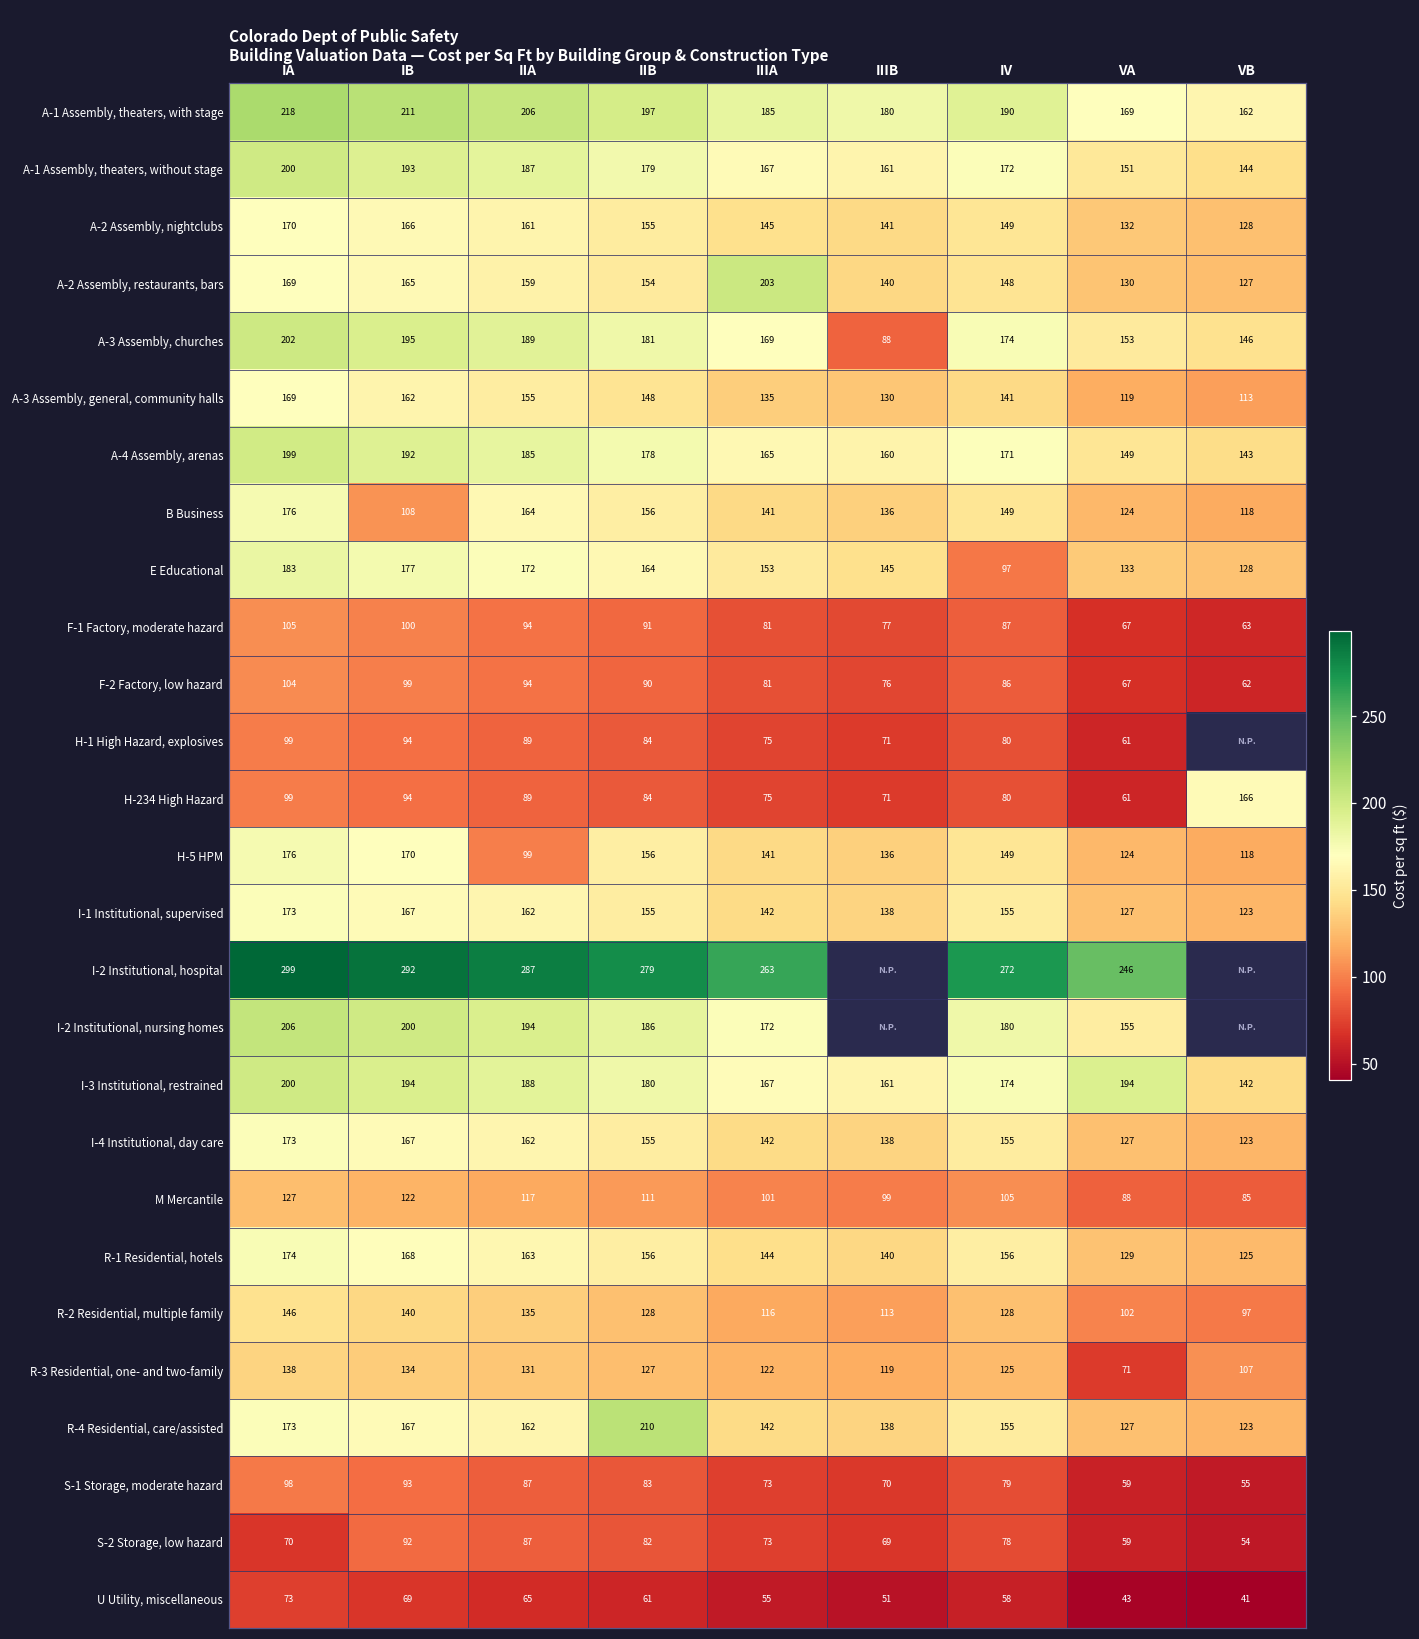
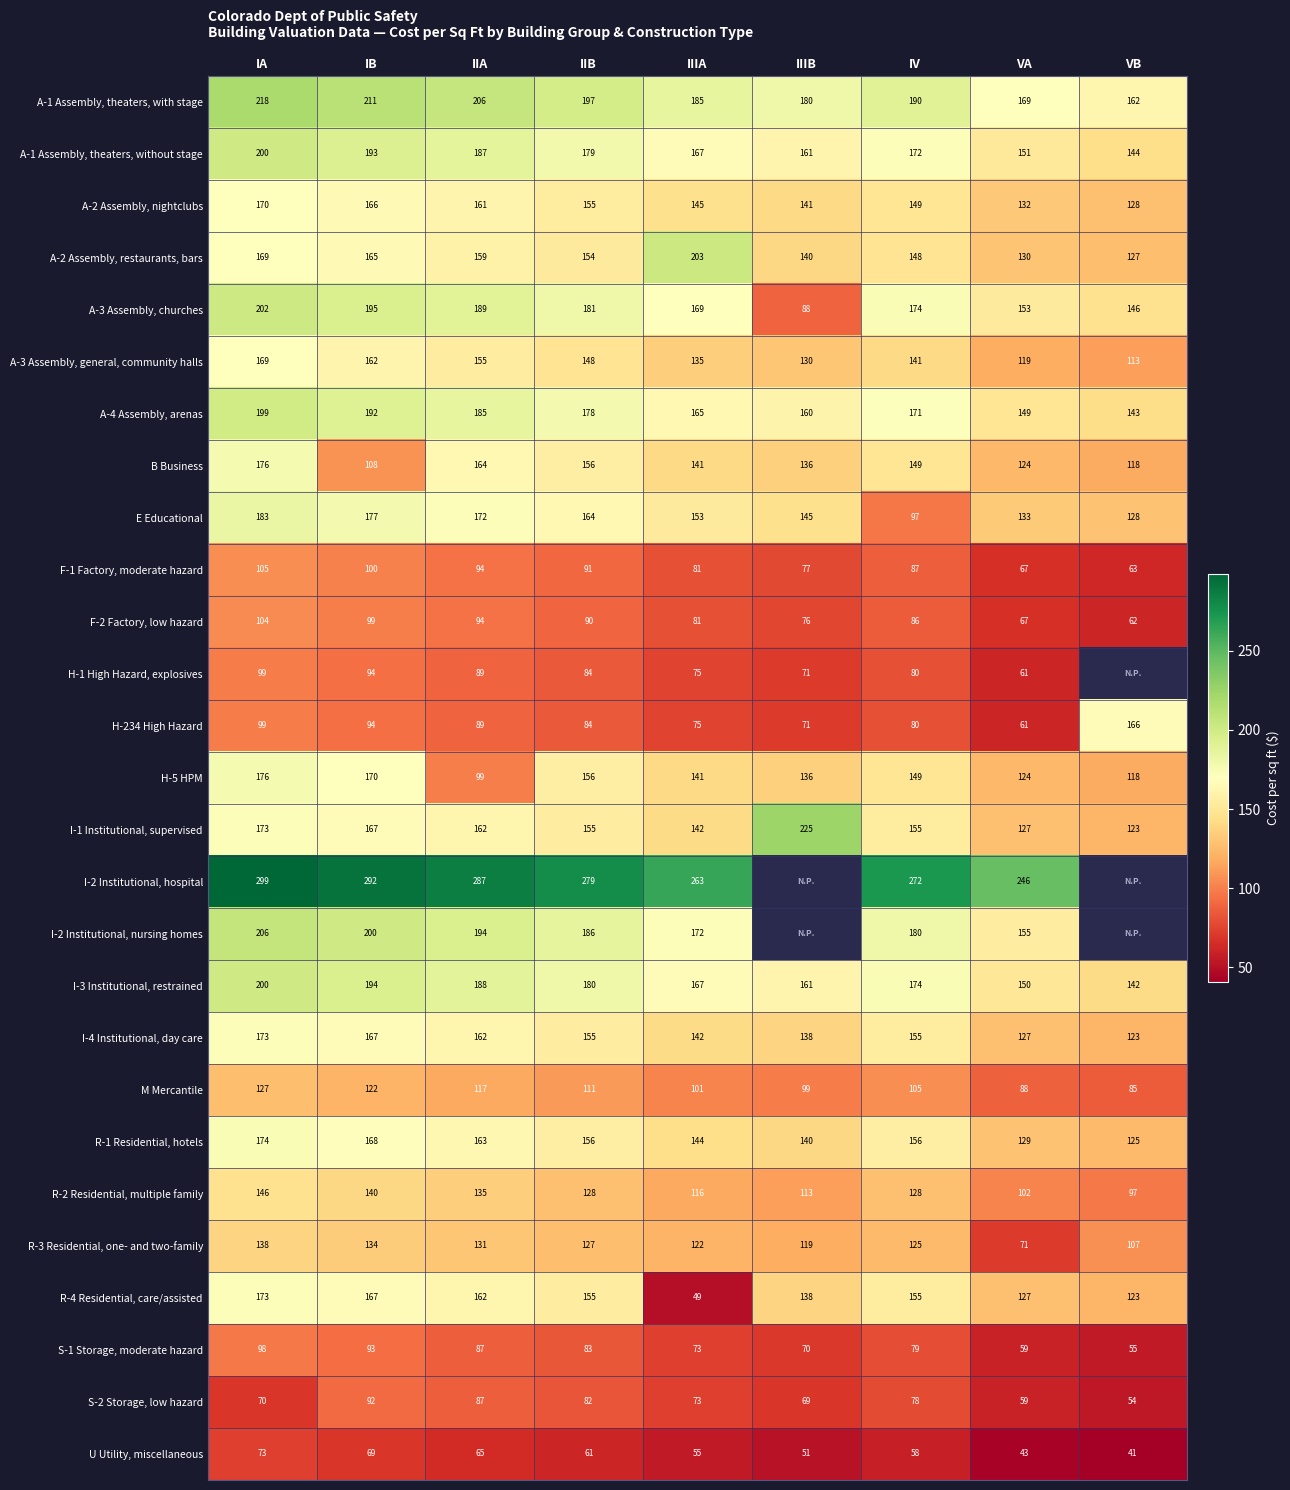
I-1 Institutional, supervised, IIIB: 138 -> 225
I-3 Institutional, restrained, VA: 194 -> 150
R-4 Residential, care/assisted, IIB: 210 -> 155
R-4 Residential, care/assisted, IIIA: 142 -> 49
